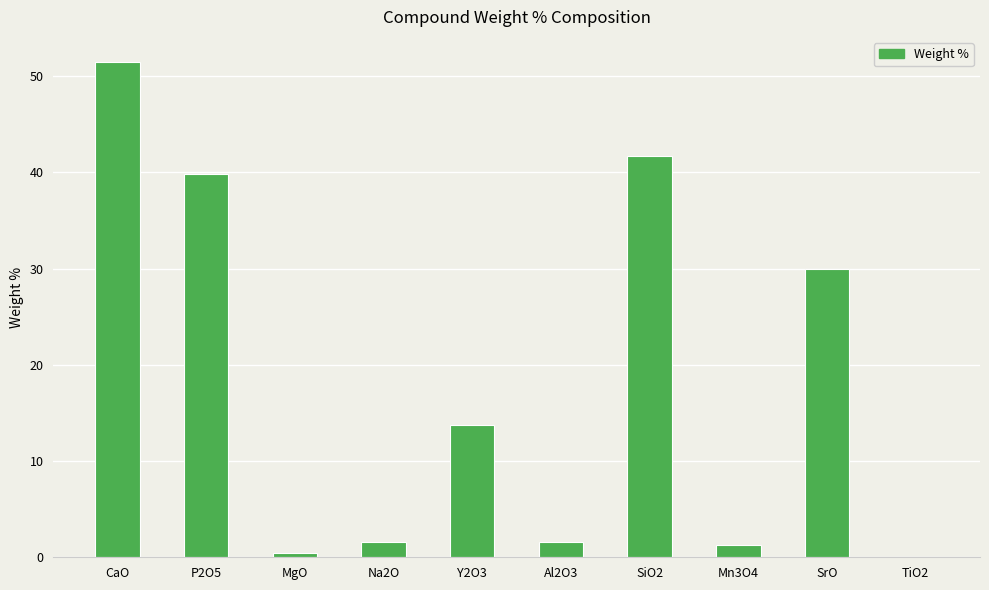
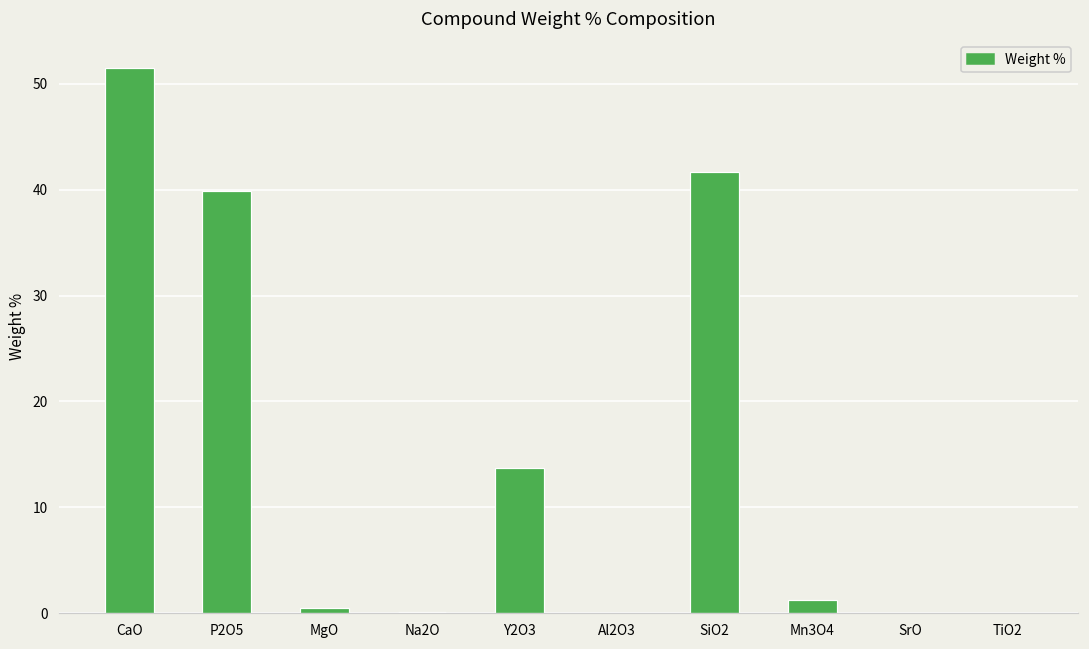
Na2O: 2 -> 0
Al2O3: 2 -> 0
SrO: 30 -> 0
